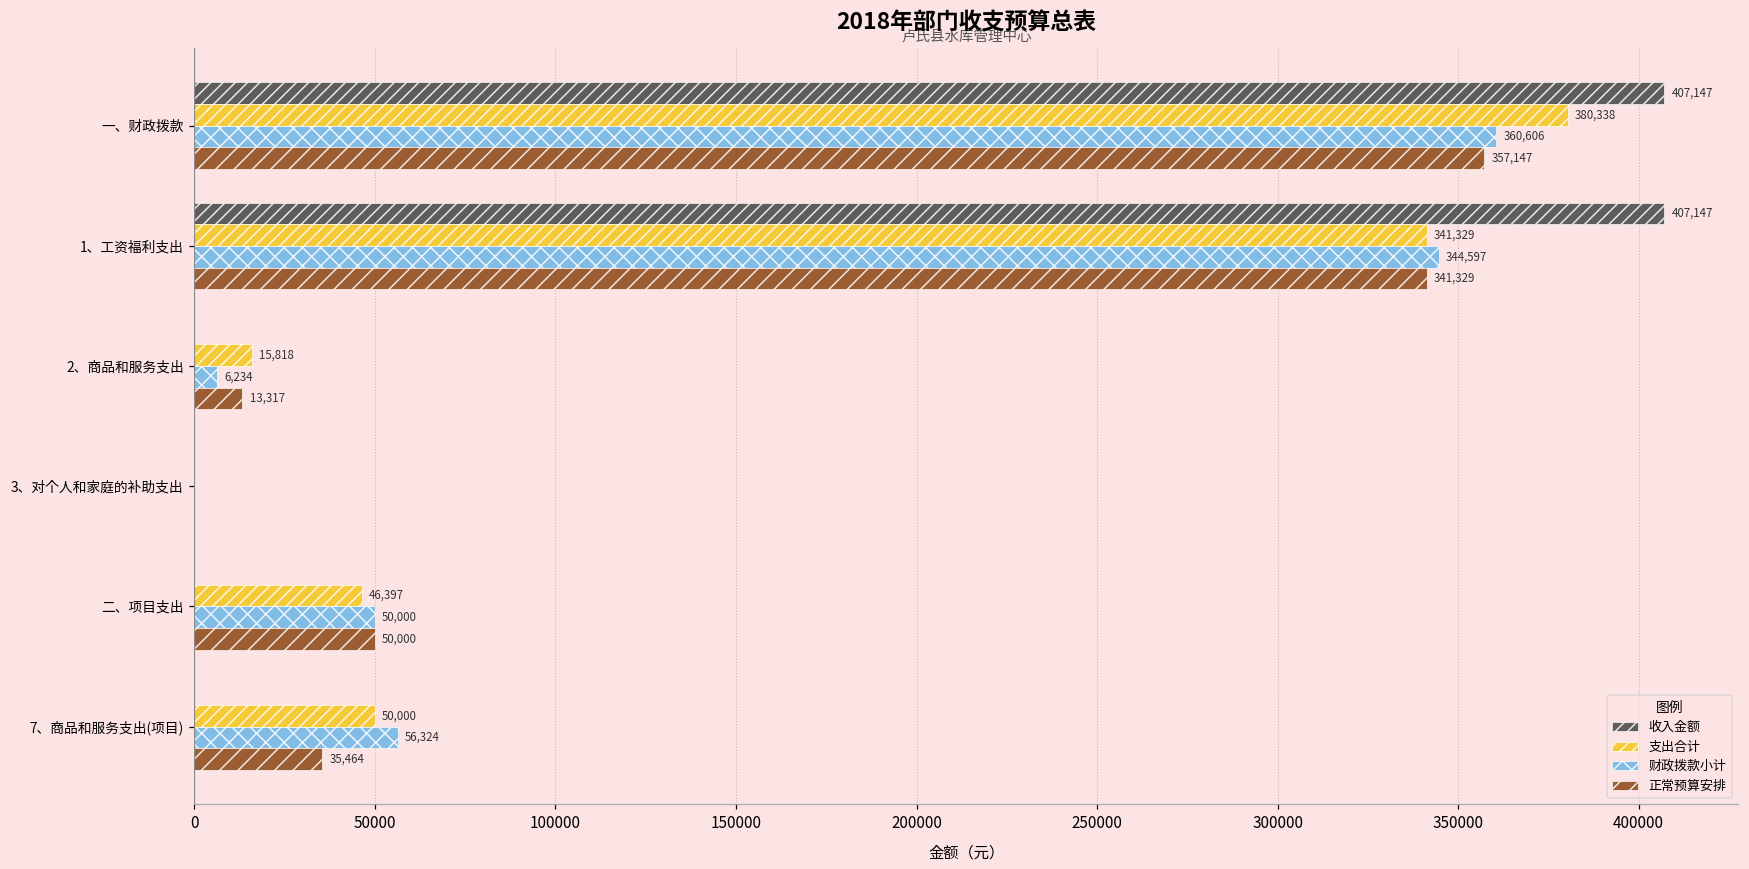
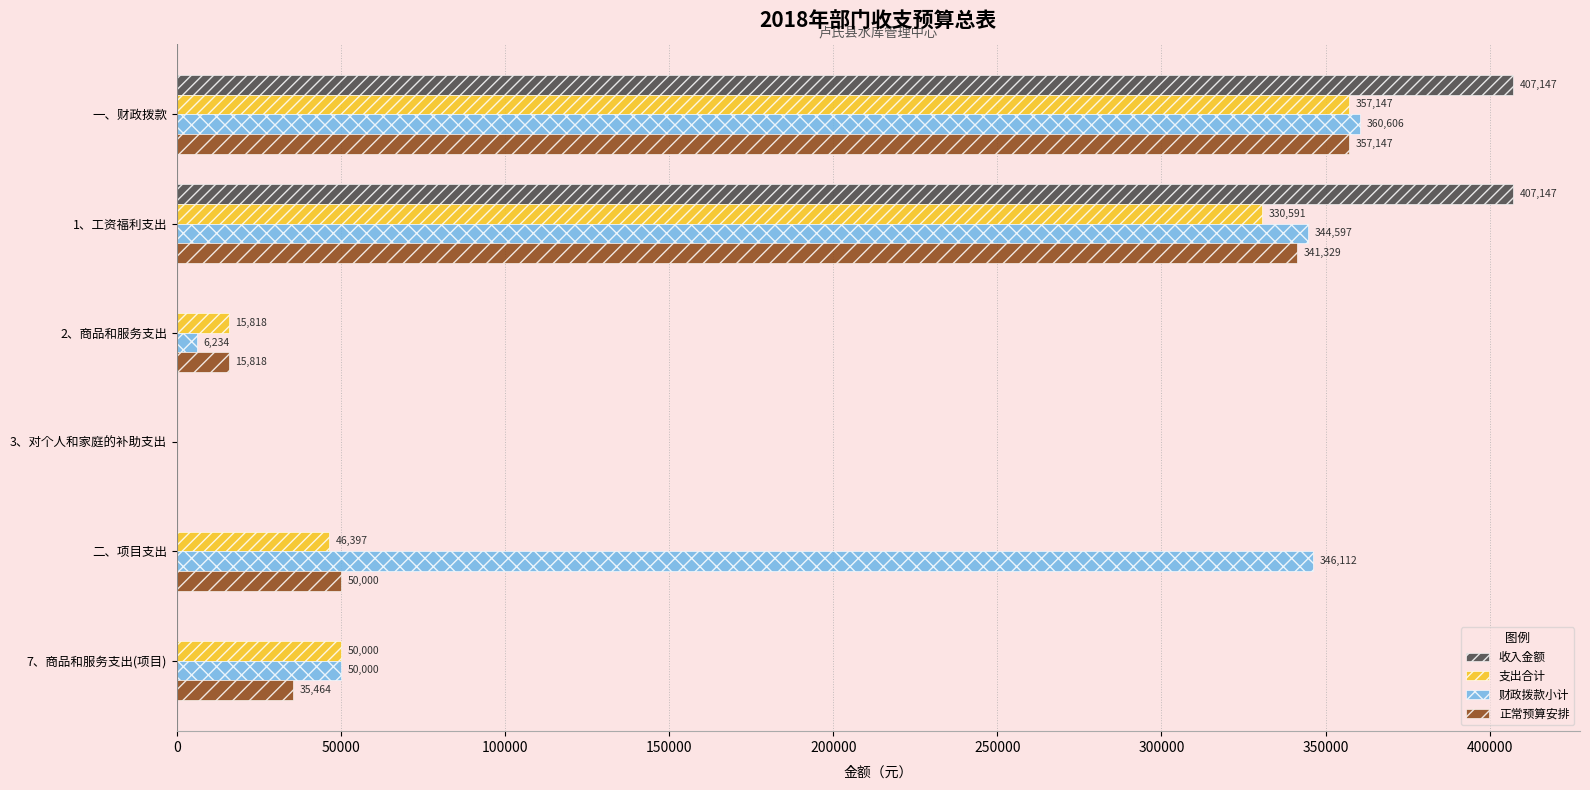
支出合计, 一、财政拨款: 380,338 -> 357,147
支出合计, 1、工资福利支出: 341,329 -> 330,591
正常预算安排, 2、商品和服务支出: 13,317 -> 15,818
财政拨款小计, 二、项目支出: 50,000 -> 346,112
财政拨款小计, 7、商品和服务支出(项目): 56,324 -> 50,000
